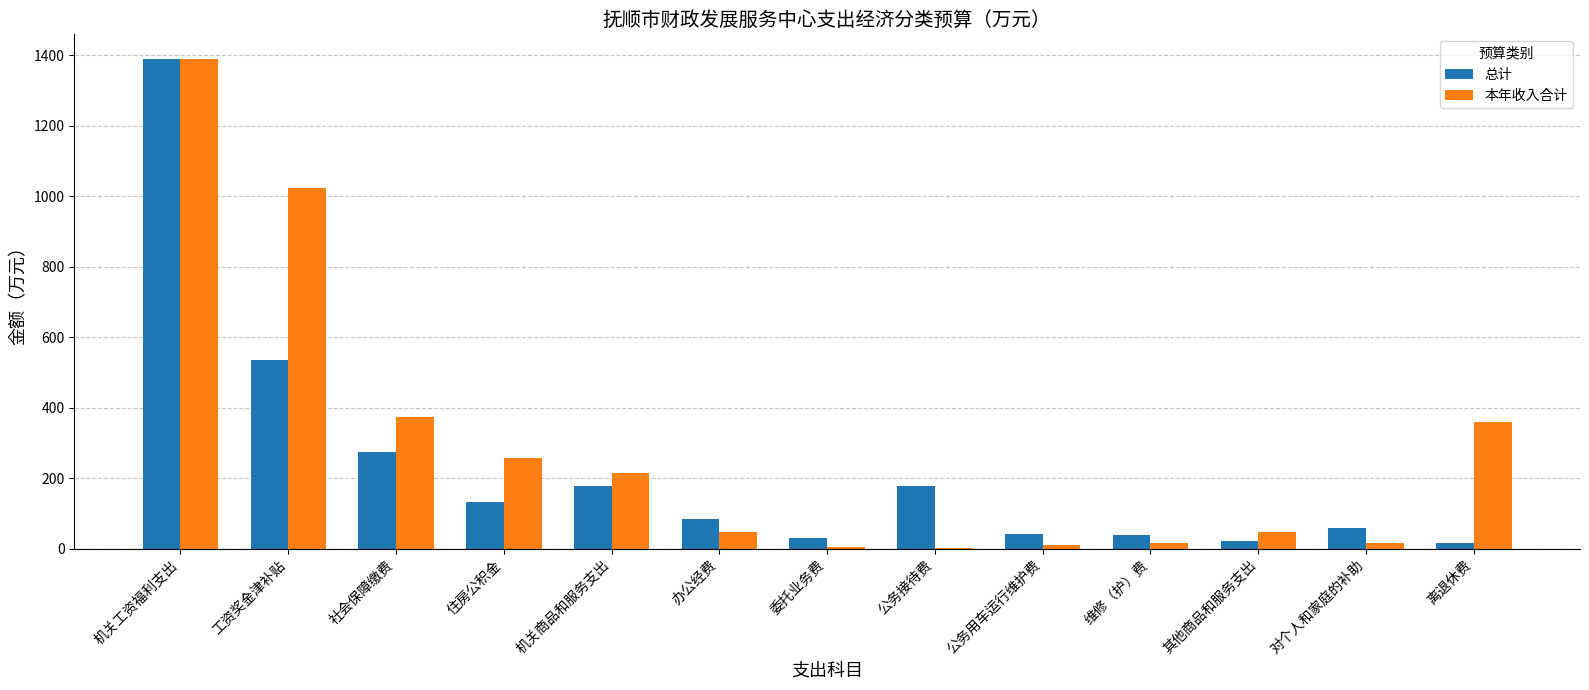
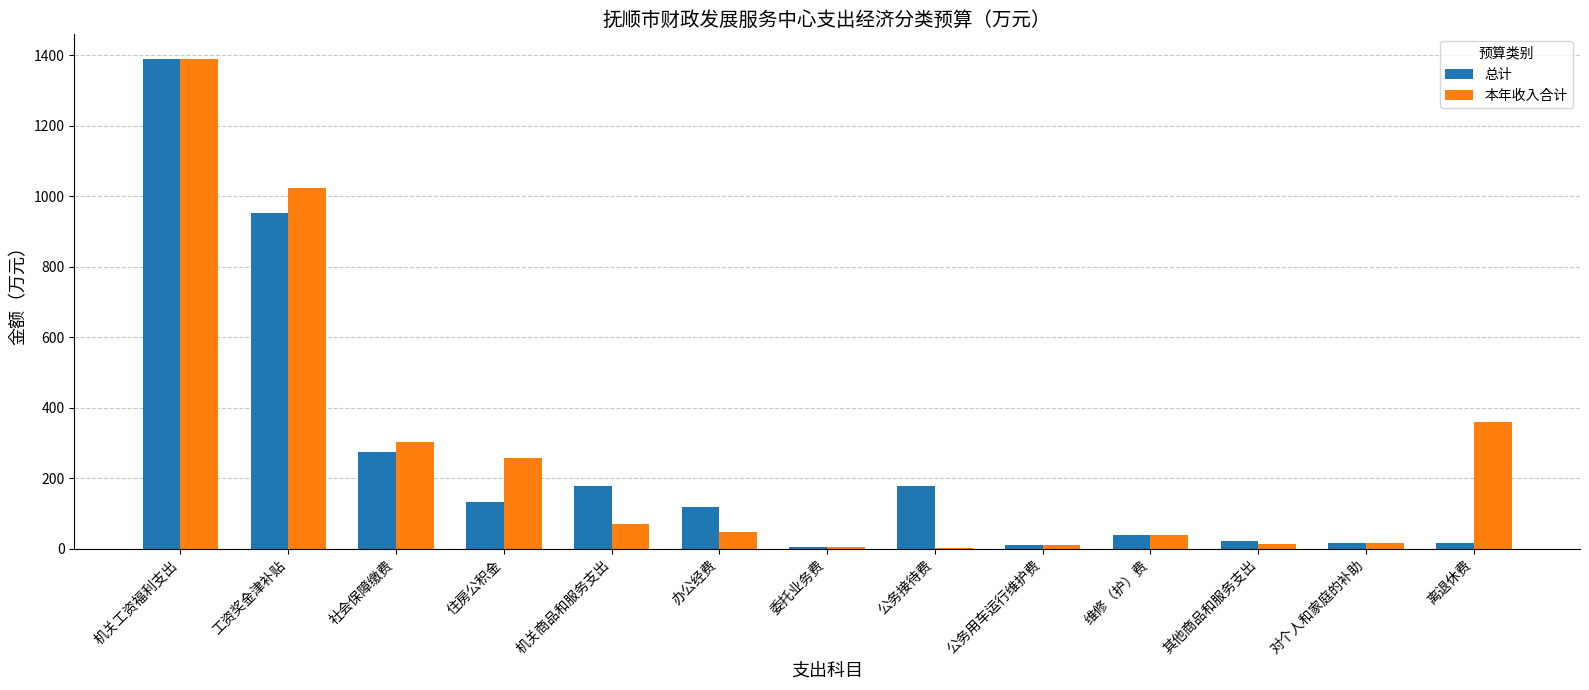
总计, 工资奖金津补贴: 530 -> 950
本年收入合计, 社会保障缴费: 370 -> 300
本年收入合计, 机关商品和服务支出: 220 -> 70
总计, 办公经费: 90 -> 120
总计, 委托业务费: 30 -> 0
总计, 公务用车运行维护费: 40 -> 10
本年收入合计, 维修（护）费: 20 -> 40
本年收入合计, 其他商品和服务支出: 50 -> 10
总计, 对个人和家庭的补助: 60 -> 20
